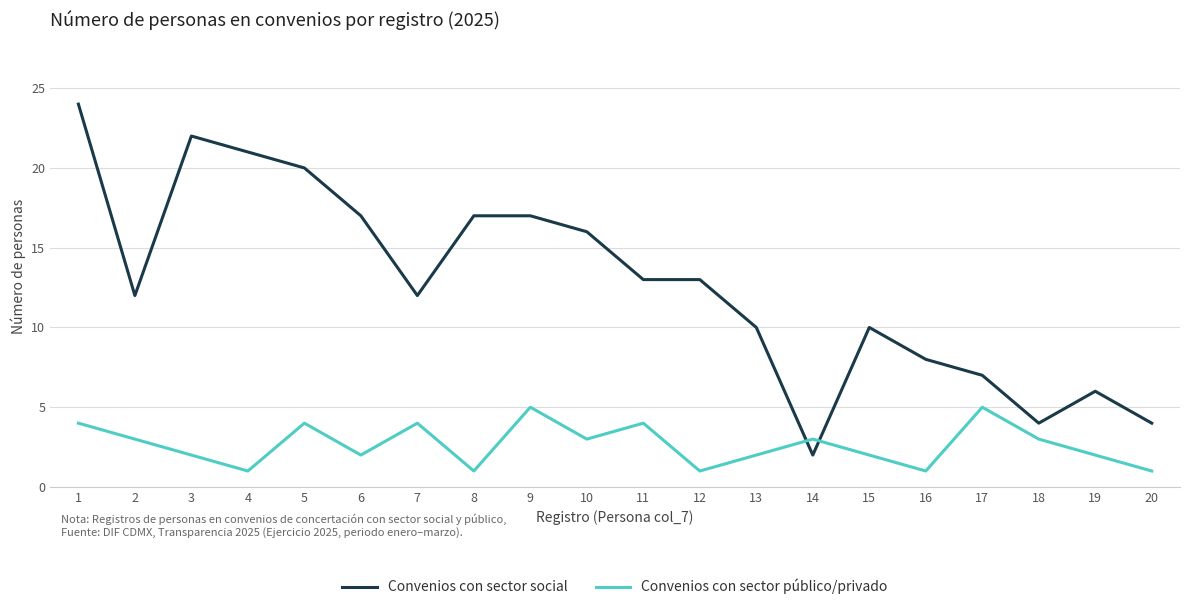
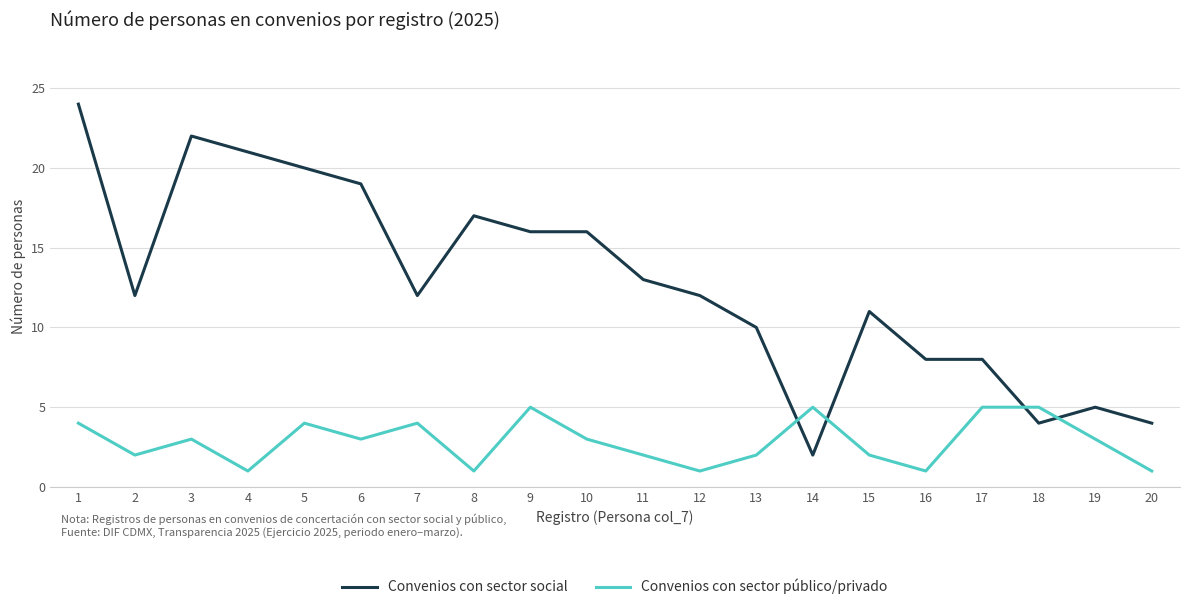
Convenios con sector público/privado, 2: 3 -> 2
Convenios con sector público/privado, 3: 2 -> 3
Convenios con sector social, 6: 17 -> 19
Convenios con sector público/privado, 6: 2 -> 3
Convenios con sector social, 9: 17 -> 16
Convenios con sector público/privado, 11: 4 -> 2
Convenios con sector social, 12: 13 -> 12
Convenios con sector público/privado, 14: 3 -> 5
Convenios con sector social, 15: 10 -> 11
Convenios con sector social, 17: 7 -> 8
Convenios con sector público/privado, 18: 3 -> 5
Convenios con sector social, 19: 6 -> 5
Convenios con sector público/privado, 19: 2 -> 3
